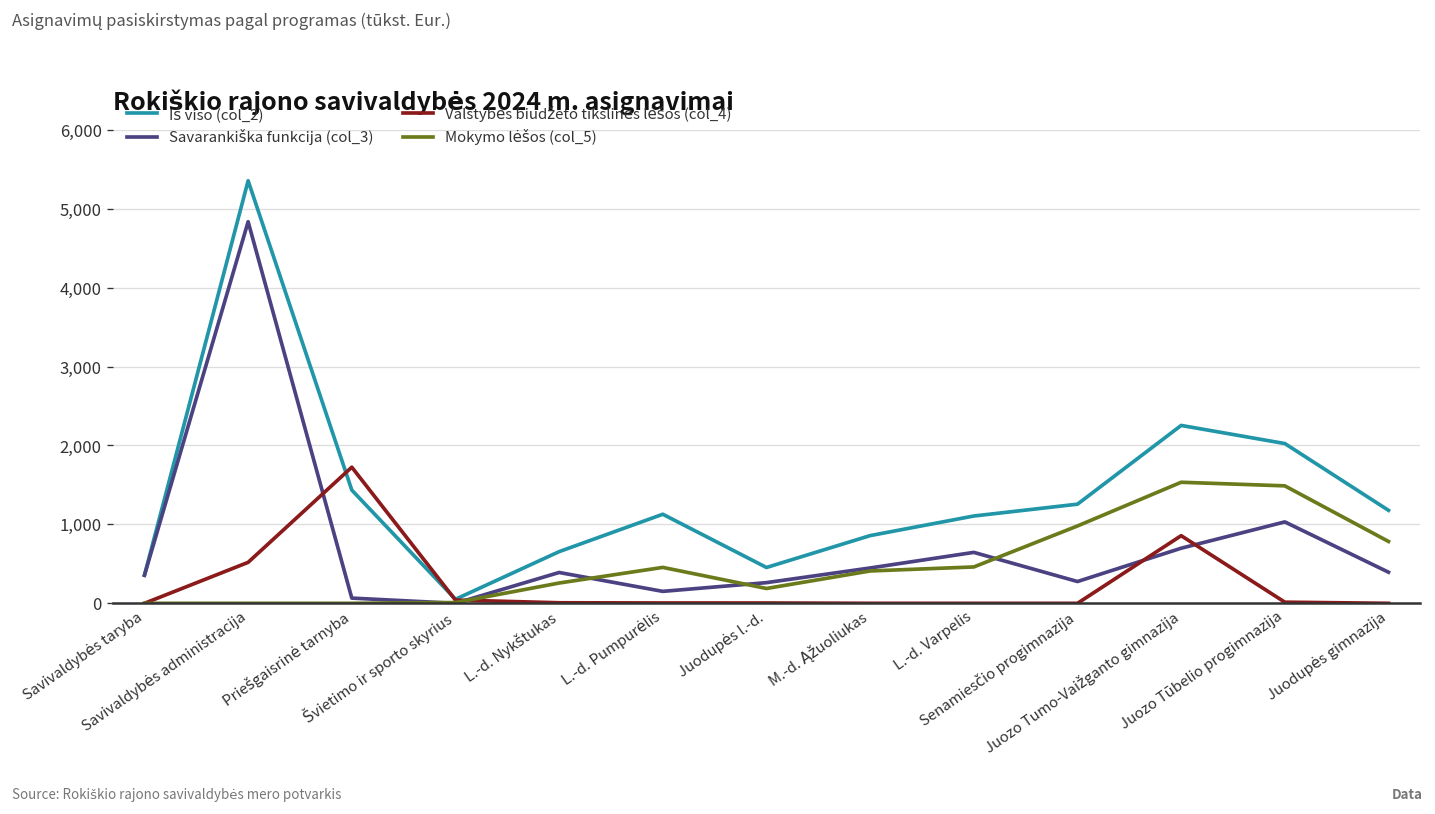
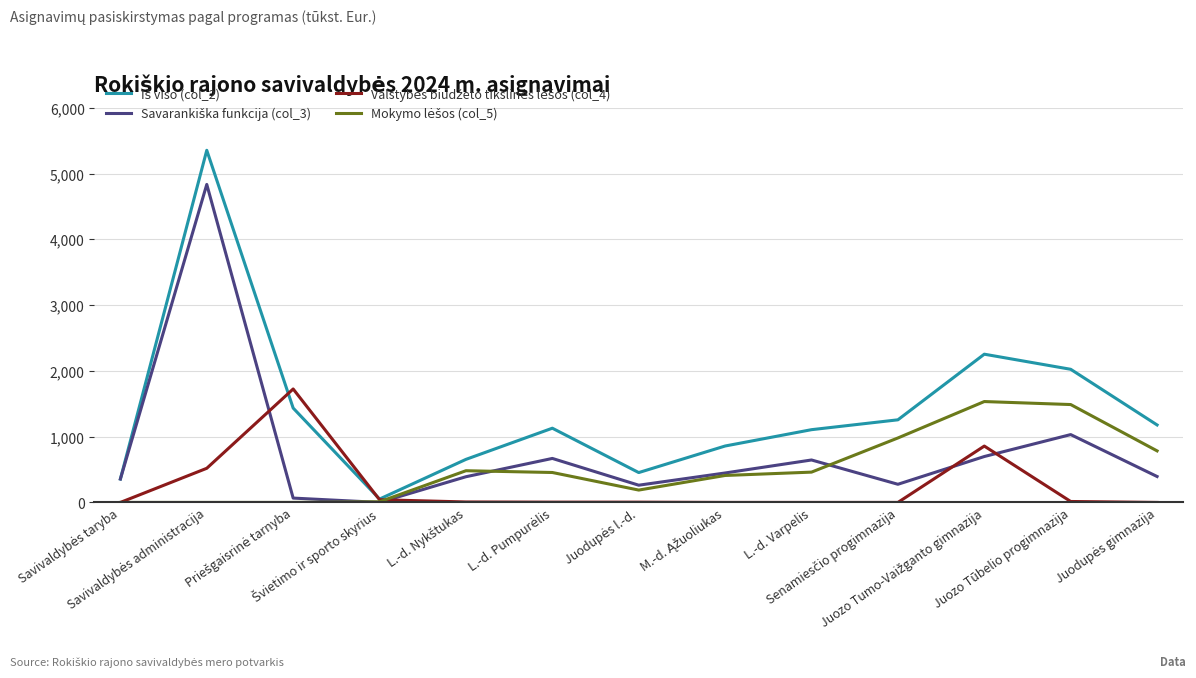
Mokymo lėšos (col_5), L.-d. Nykštukas: 300 -> 500
Savarankiška funkcija (col_3), L.-d. Pumpurėlis: 200 -> 700
